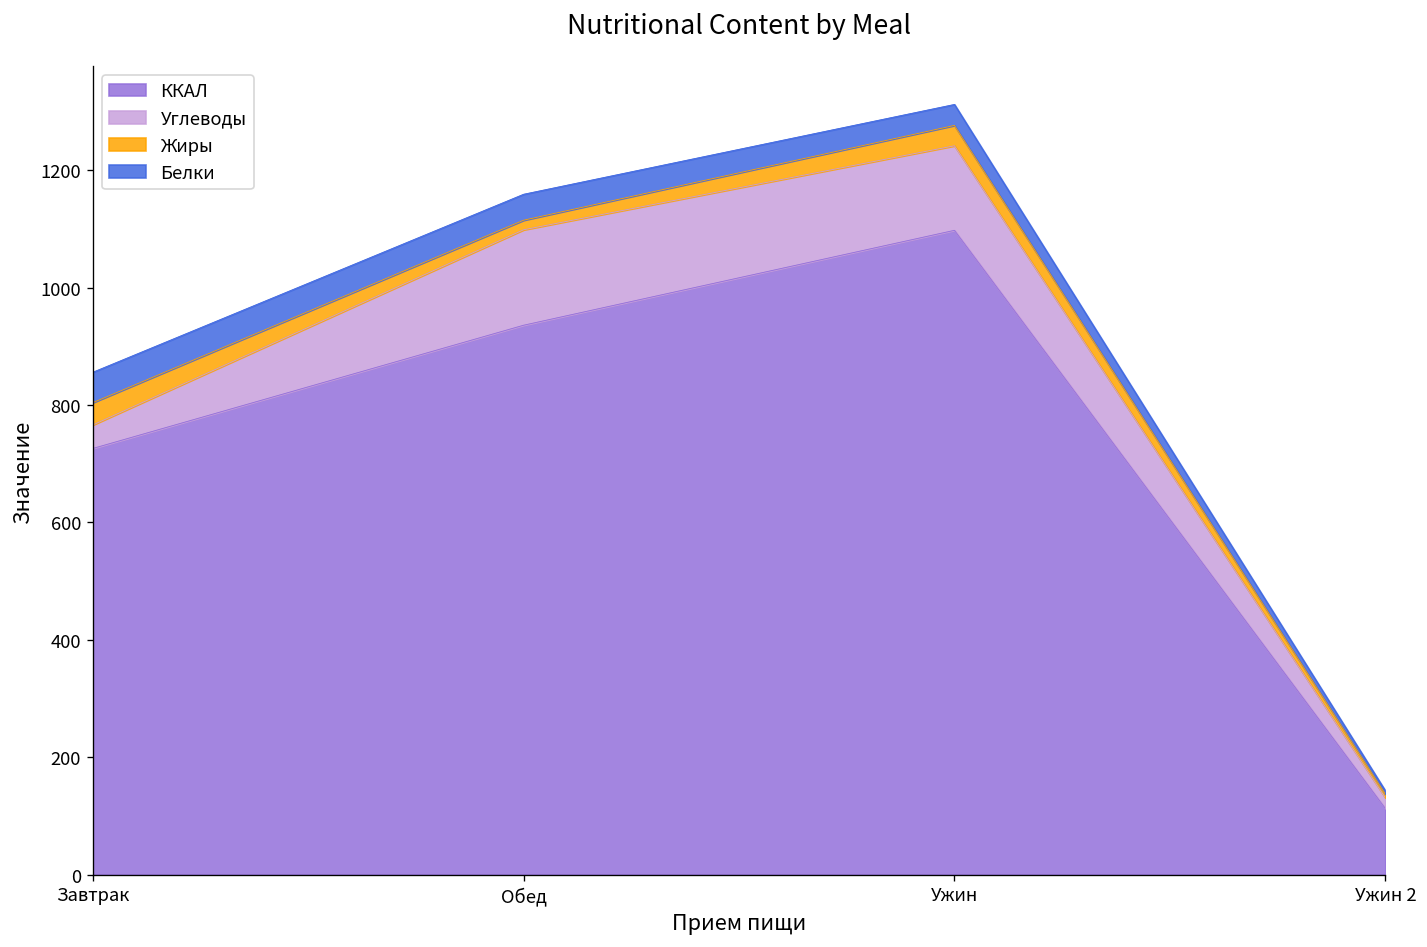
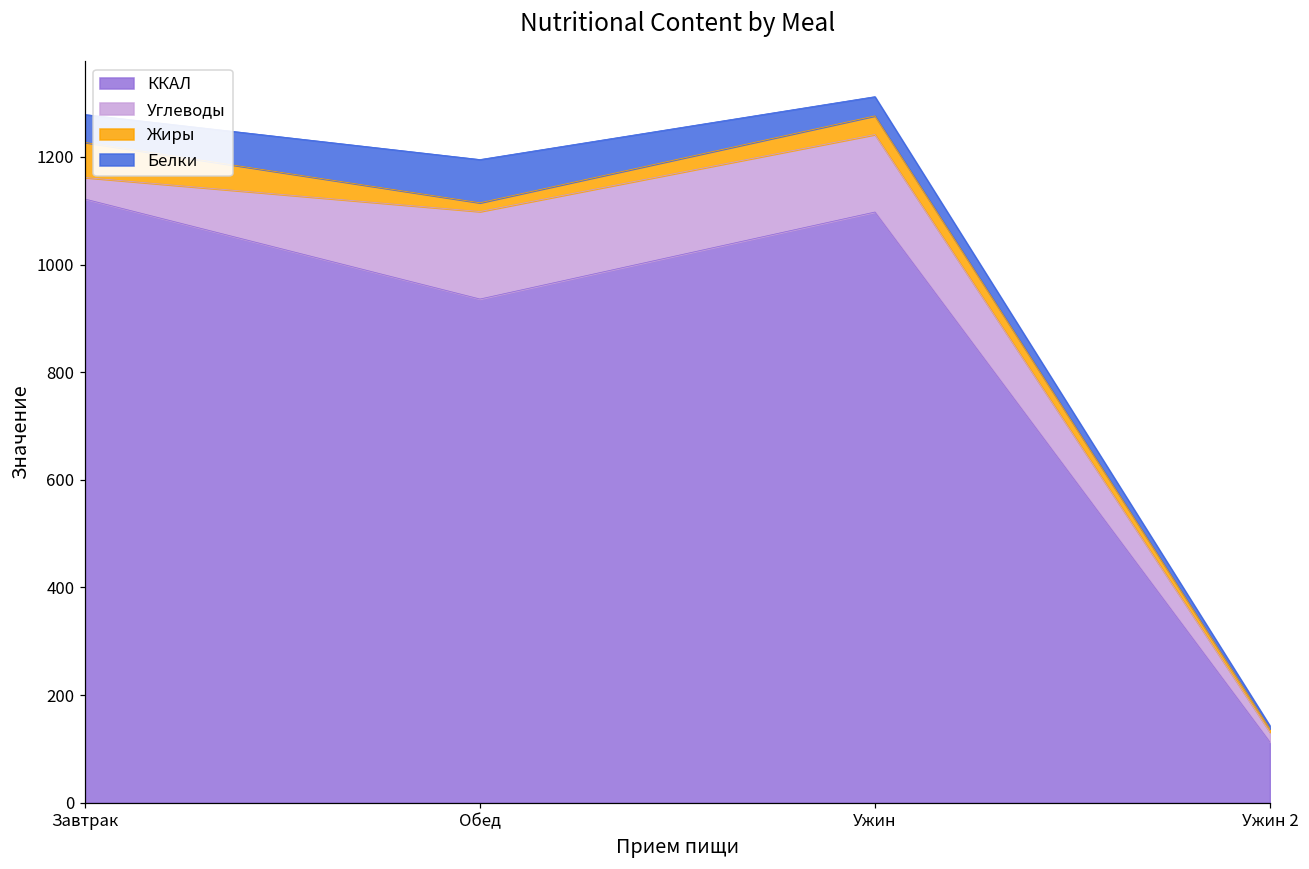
ККАЛ, Завтрак: 730 -> 1120
Жиры, Завтрак: 40 -> 70
Белки, Обед: 40 -> 80
